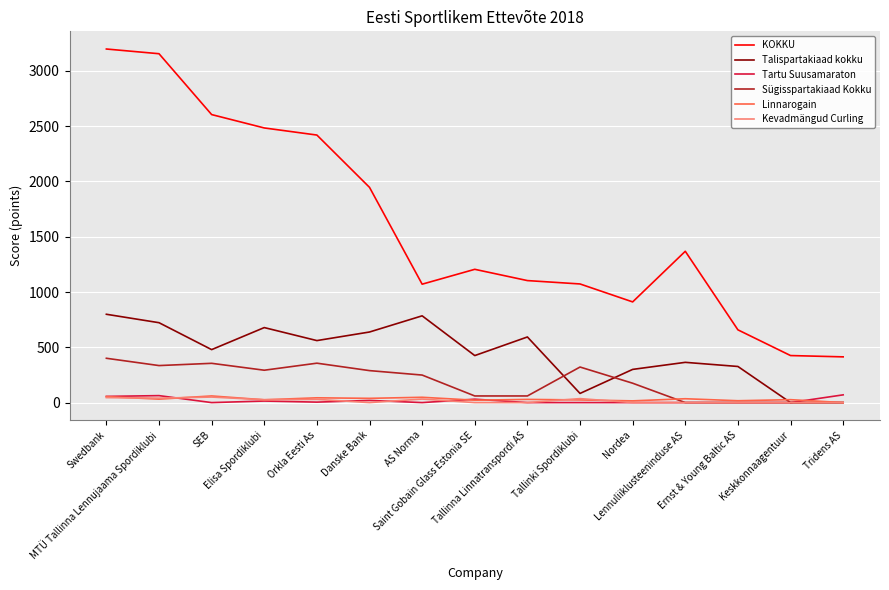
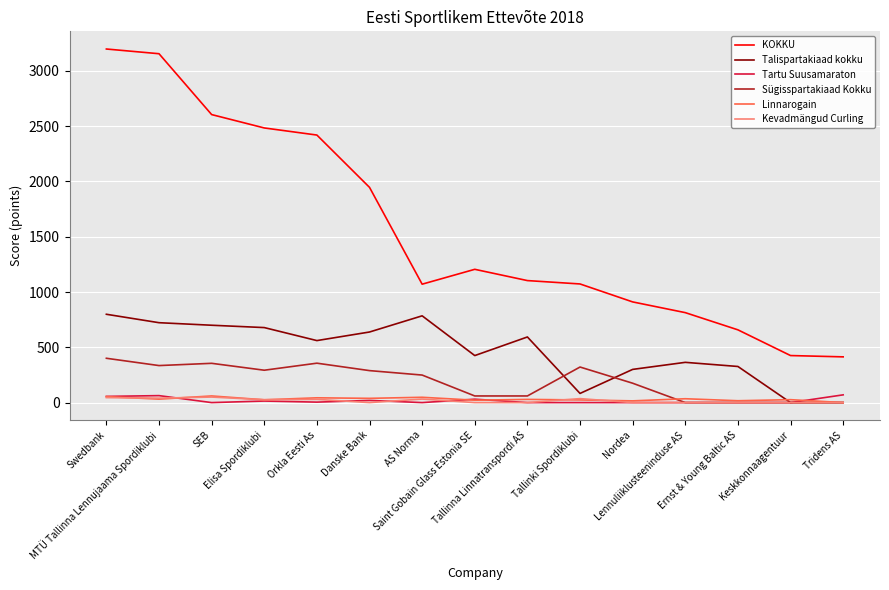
Talispartakiaad kokku, SEB: 480 -> 700
KOKKU, Lennuliiklusteeninduse AS: 1370 -> 810
